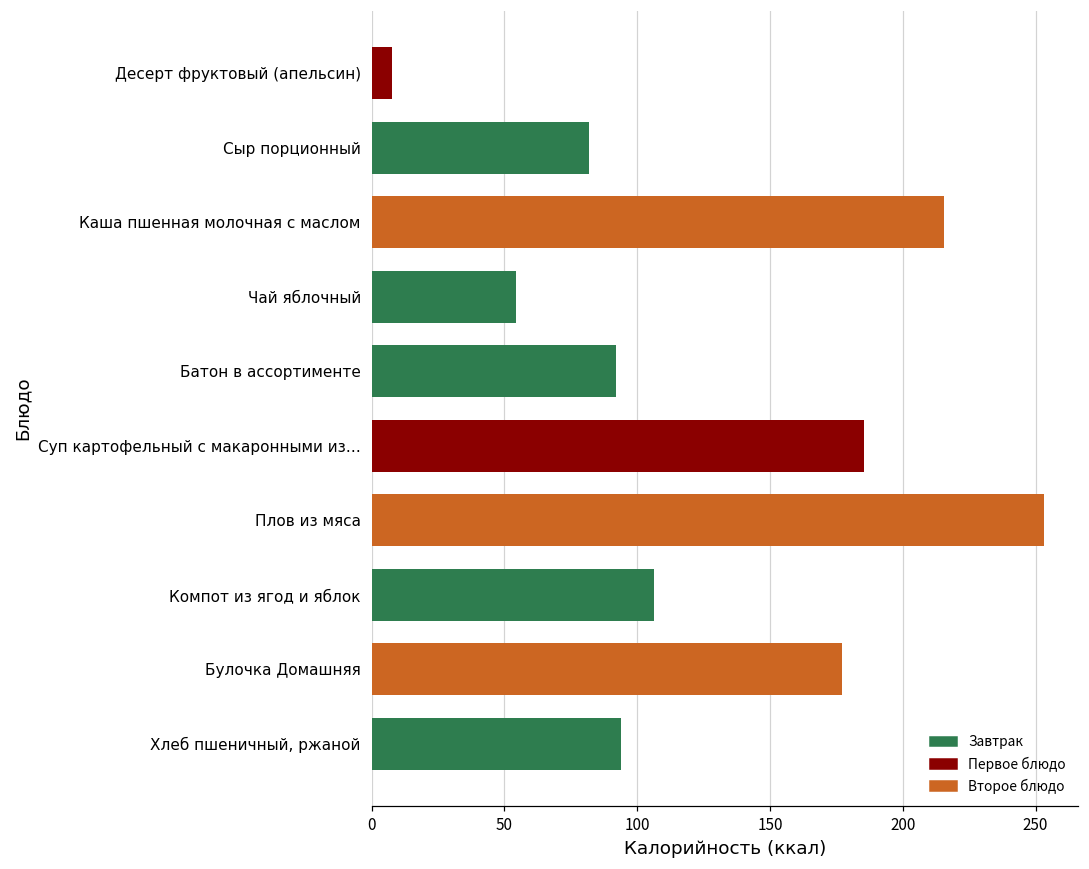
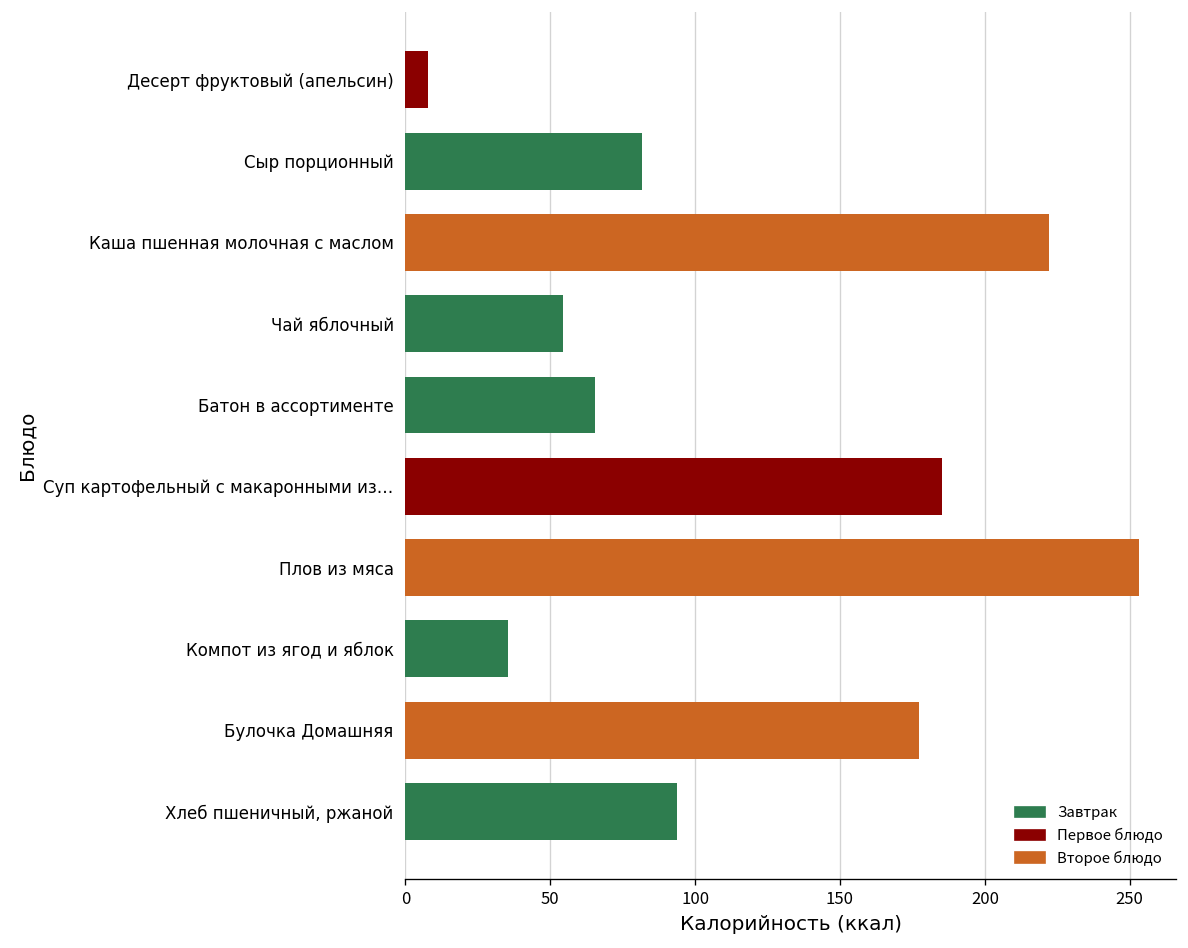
Каша пшенная молочная с маслом: 216 -> 222
Батон в ассортименте: 92 -> 66
Компот из ягод и яблок: 106 -> 36
